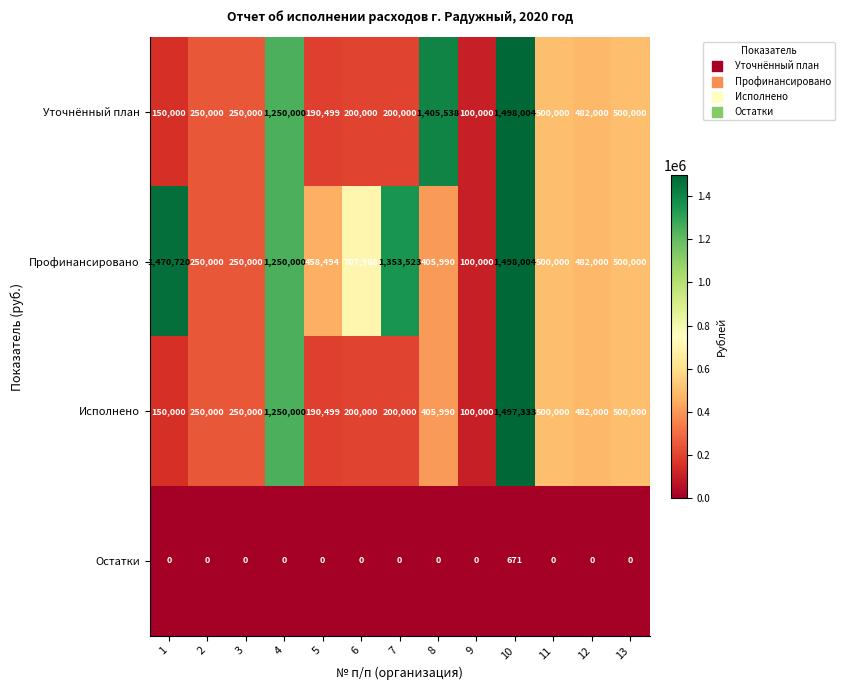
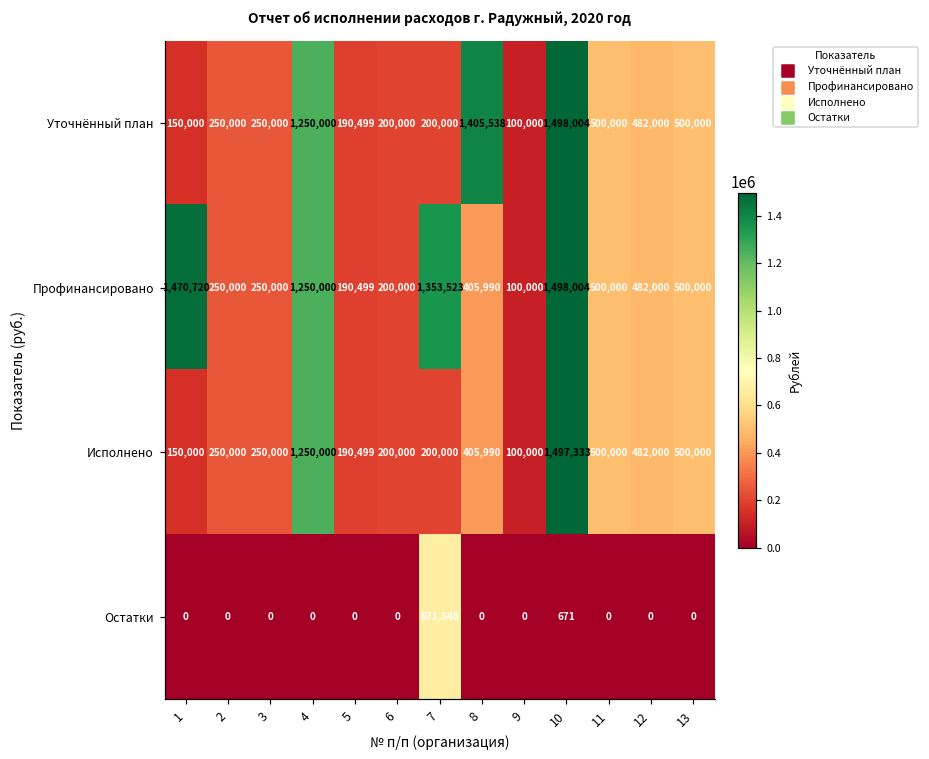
Профинансировано, 5: 458,494 -> 190,499
Профинансировано, 6: 707,968 -> 200,000
Остатки, 7: 0 -> 671,548
